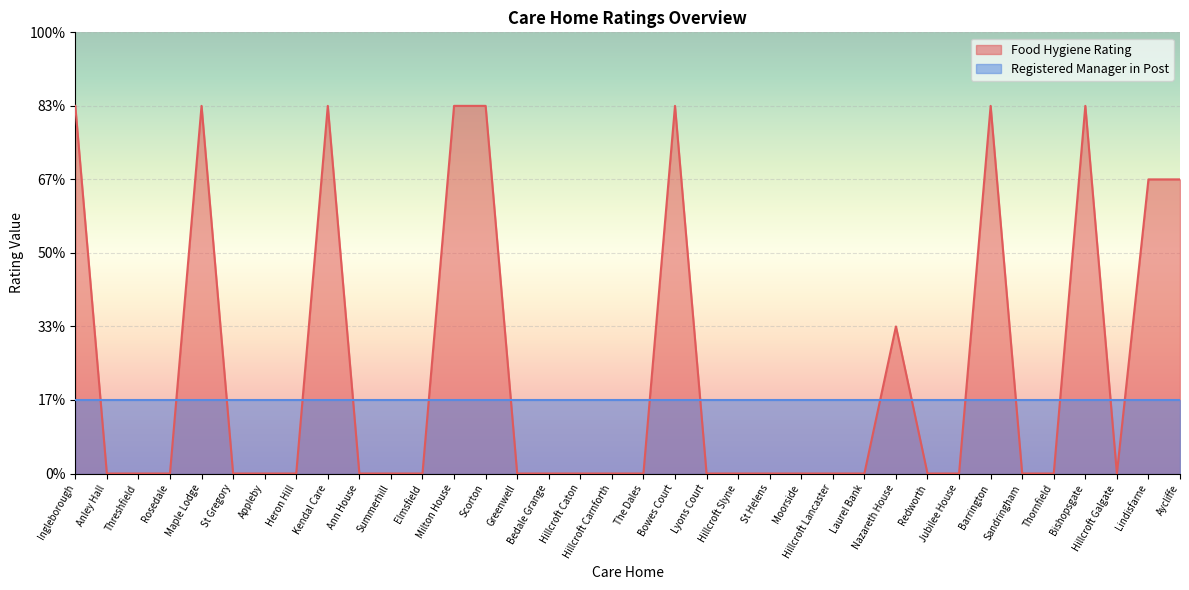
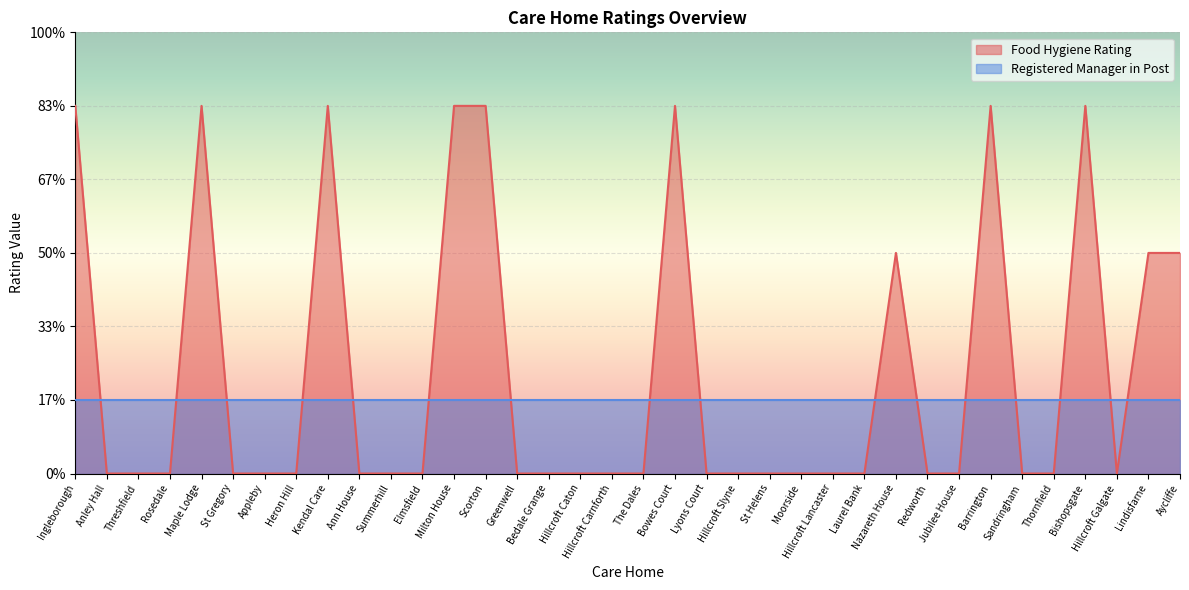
Food Hygiene Rating, Nazareth House: 33% -> 50%
Food Hygiene Rating, Lindisfarne: 67% -> 50%
Food Hygiene Rating, Aycliffe: 67% -> 50%
